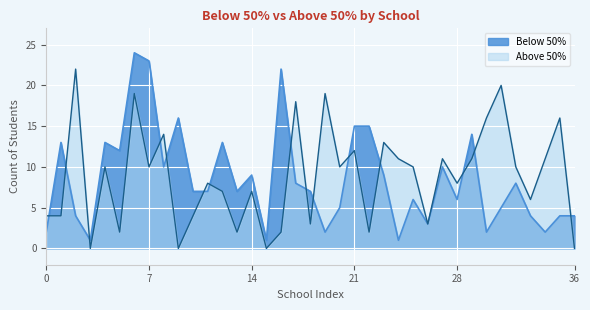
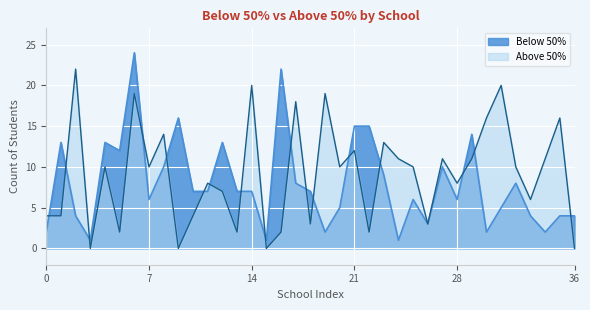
Below 50%, 7: 23 -> 6
Below 50%, 14: 9 -> 7
Above 50%, 14: 7 -> 20
